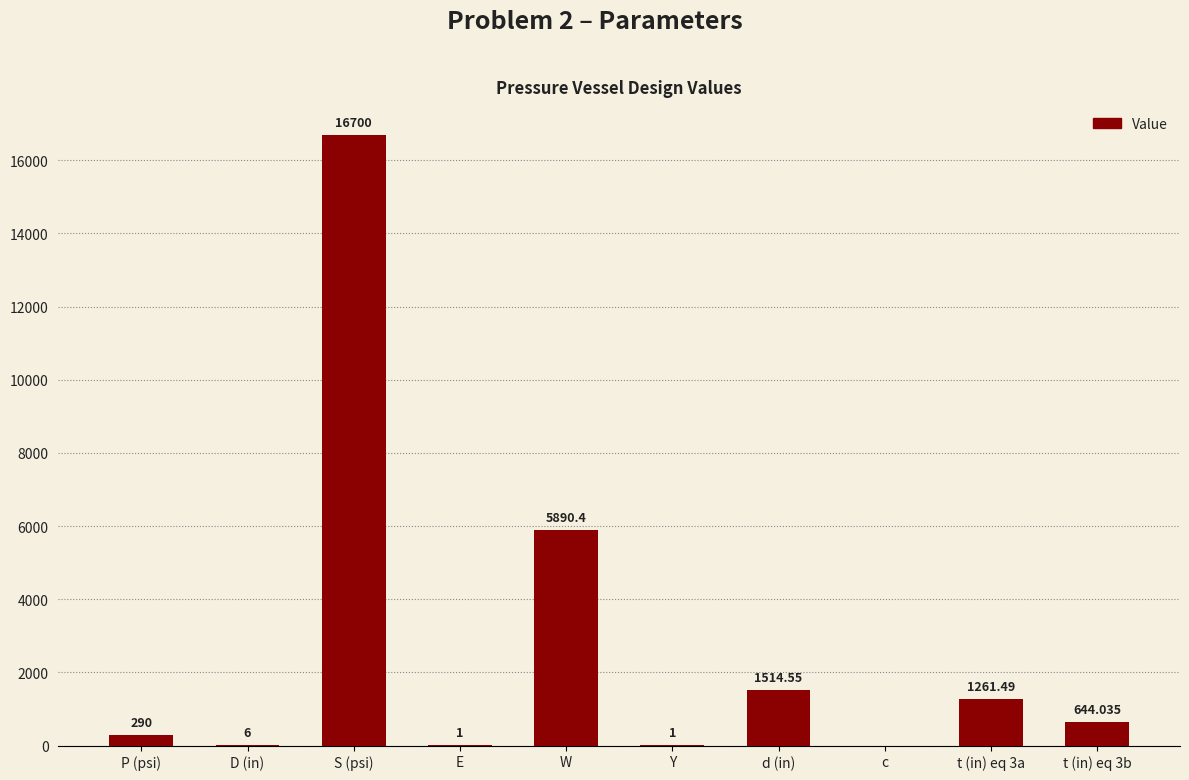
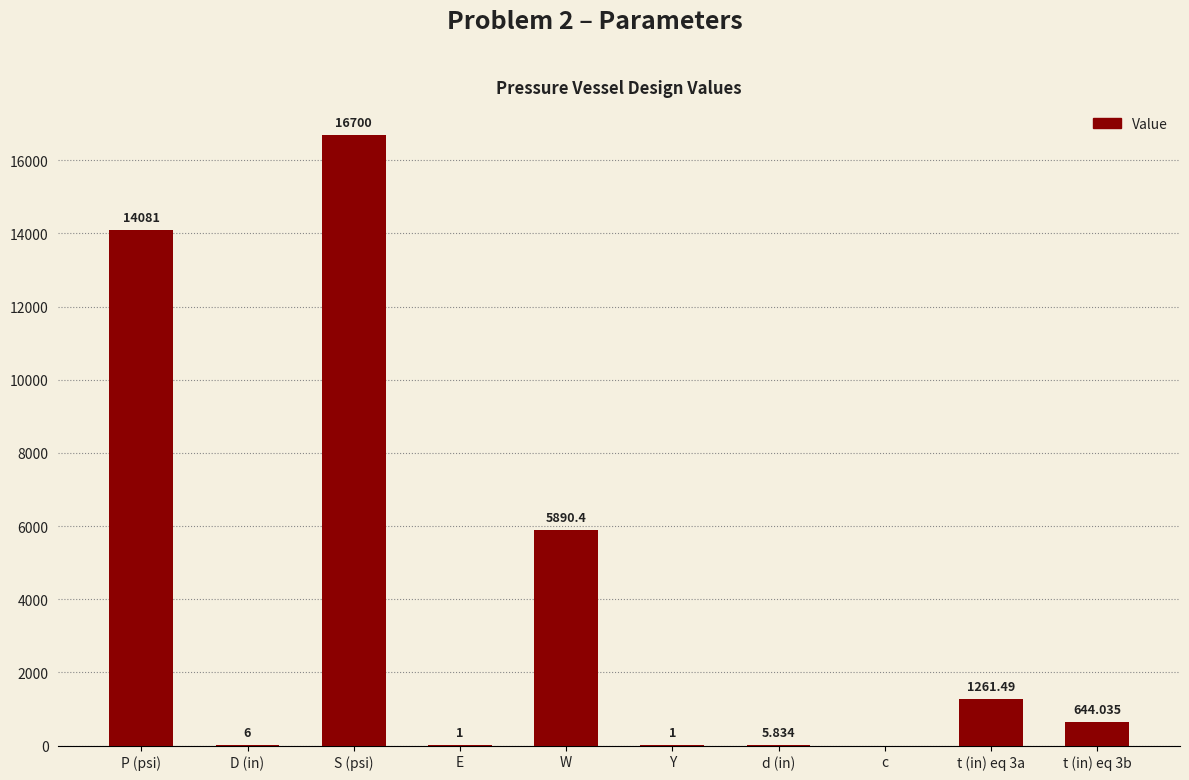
P (psi): 290 -> 14081
d (in): 1514.55 -> 5.834
